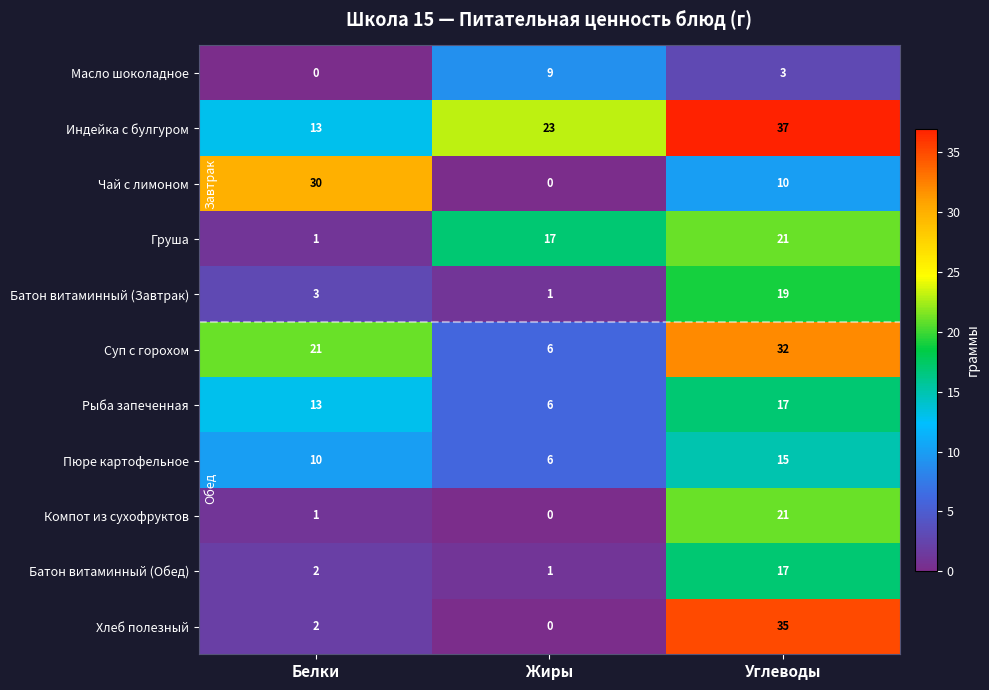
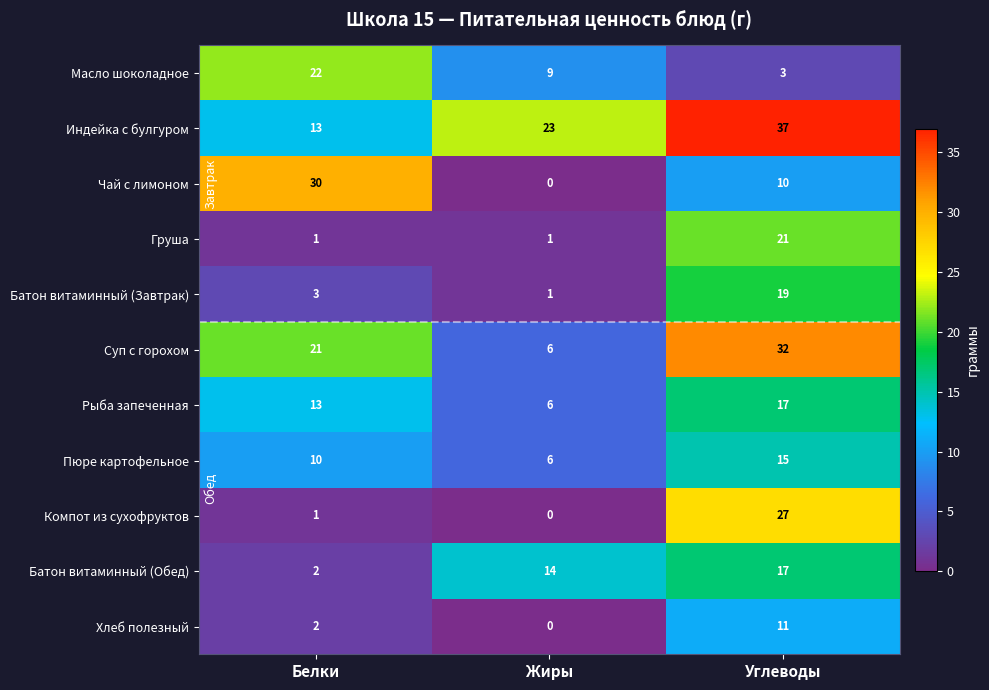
Масло шоколадное, Белки: 0 -> 22
Груша, Жиры: 17 -> 1
Компот из сухофруктов, Углеводы: 21 -> 27
Батон витаминный (Обед), Жиры: 1 -> 14
Хлеб полезный, Углеводы: 35 -> 11
